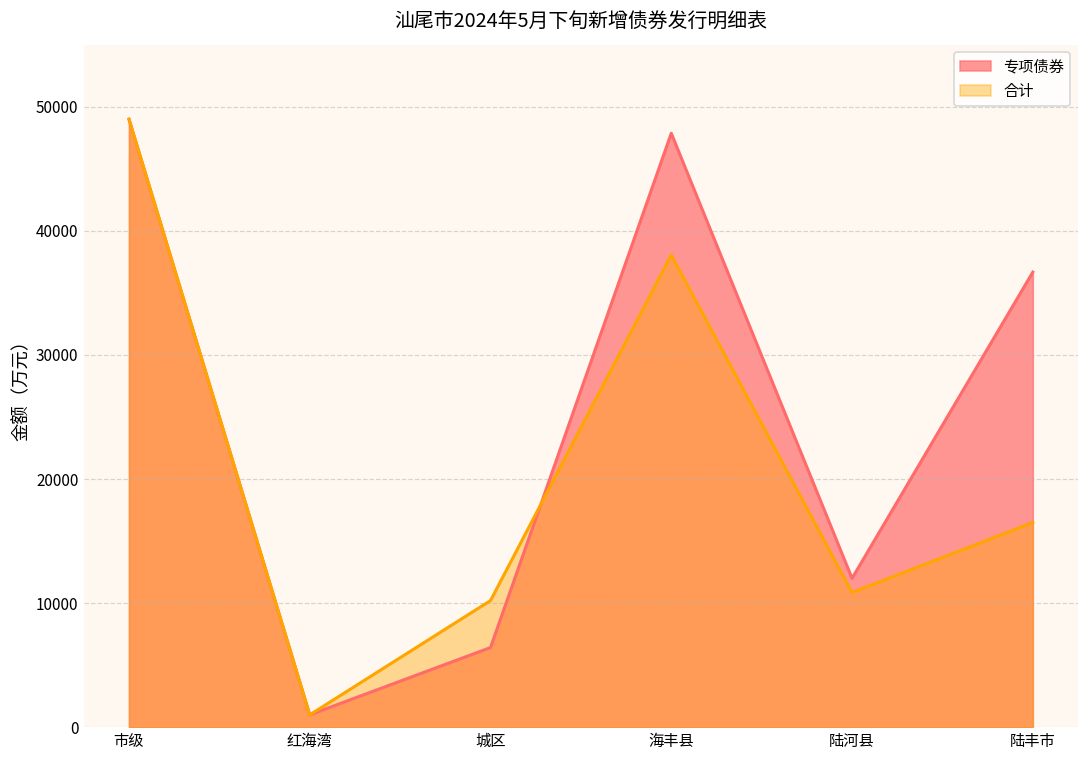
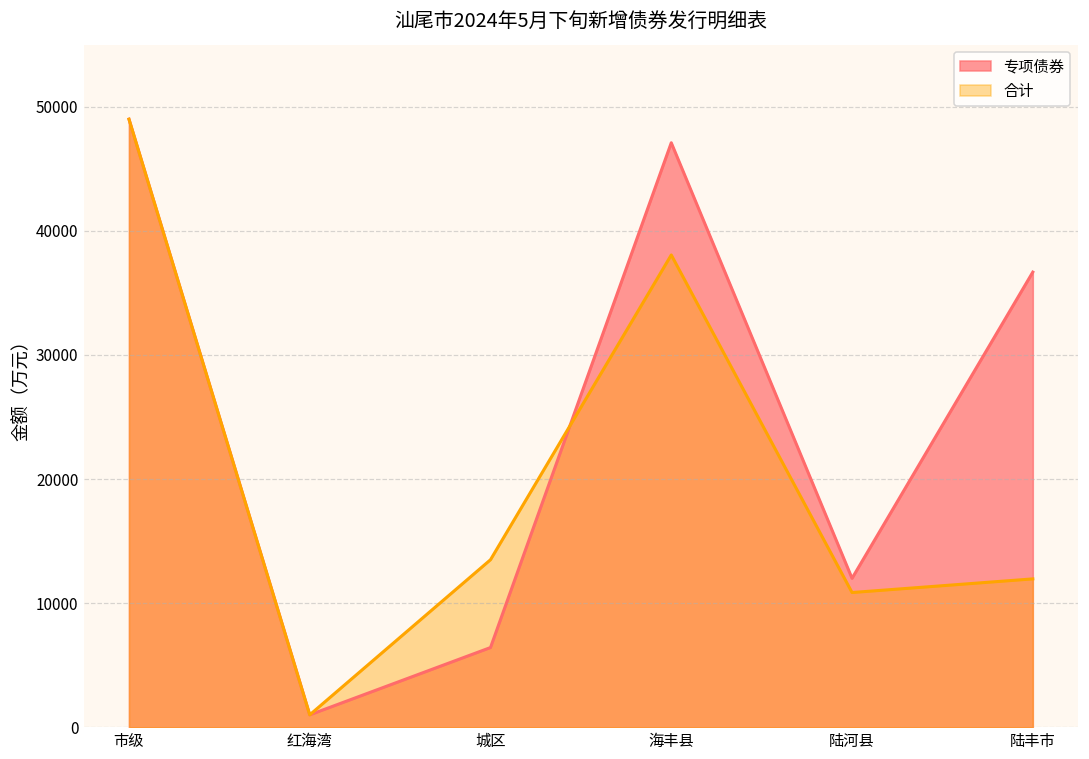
合计, 城区: 10200 -> 13500
专项债券, 海丰县: 47900 -> 47100
合计, 陆丰市: 16500 -> 12000
